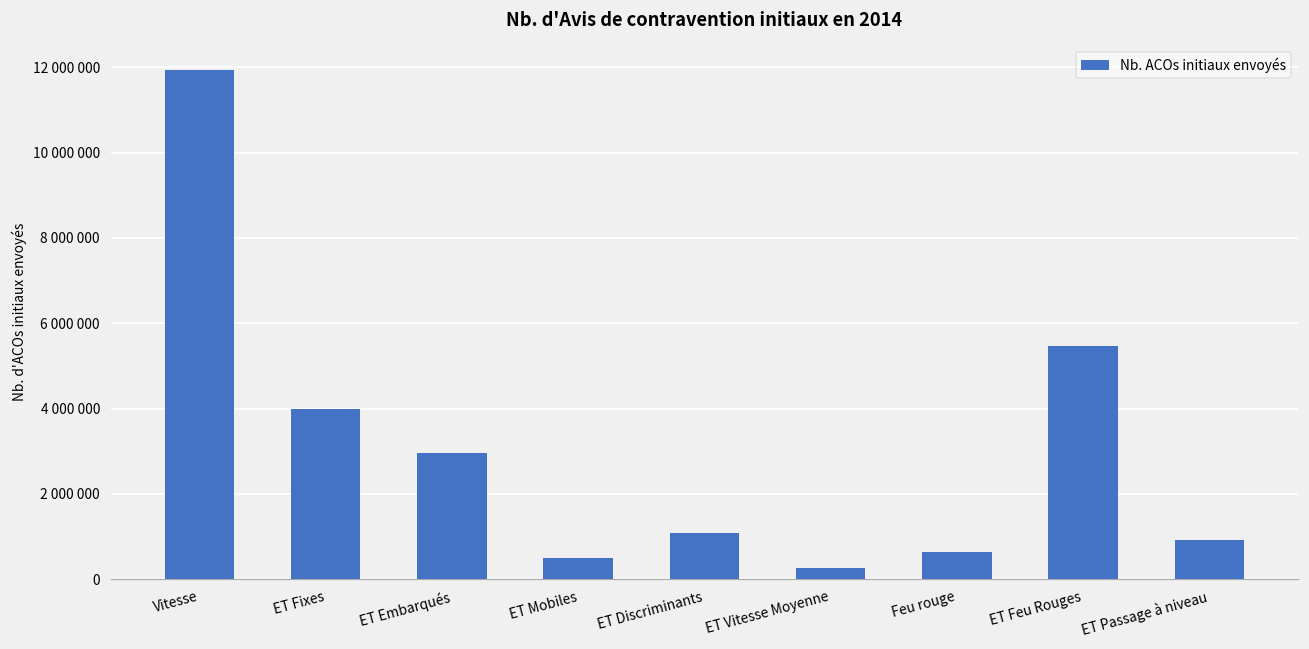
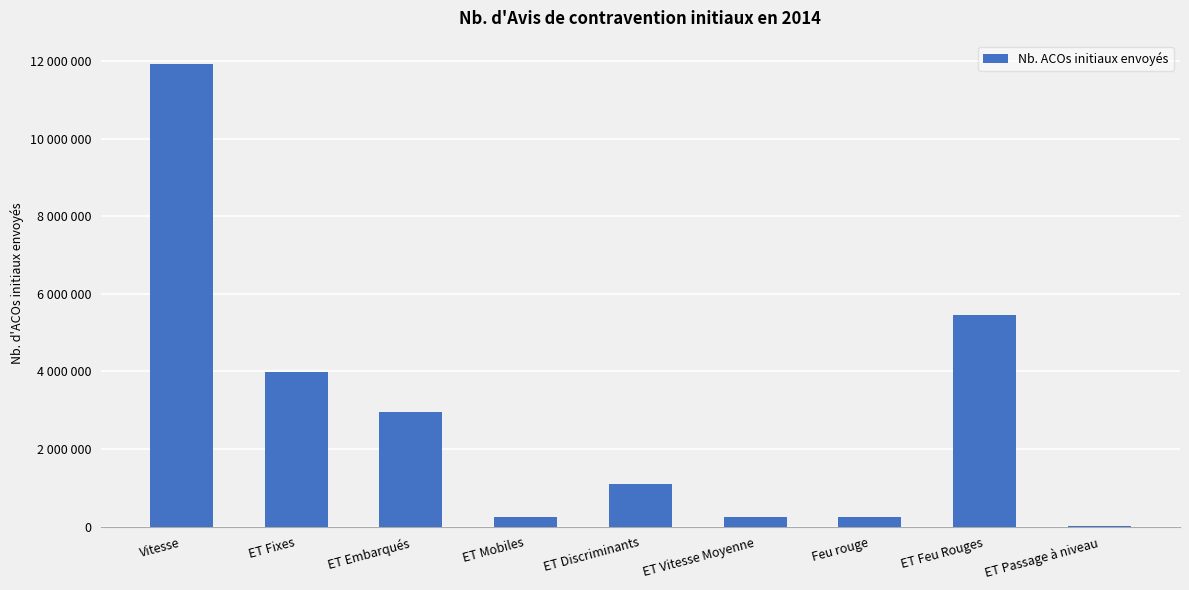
ET Mobiles: 500000 -> 300000
Feu rouge: 600000 -> 200000
ET Passage à niveau: 900000 -> 0
